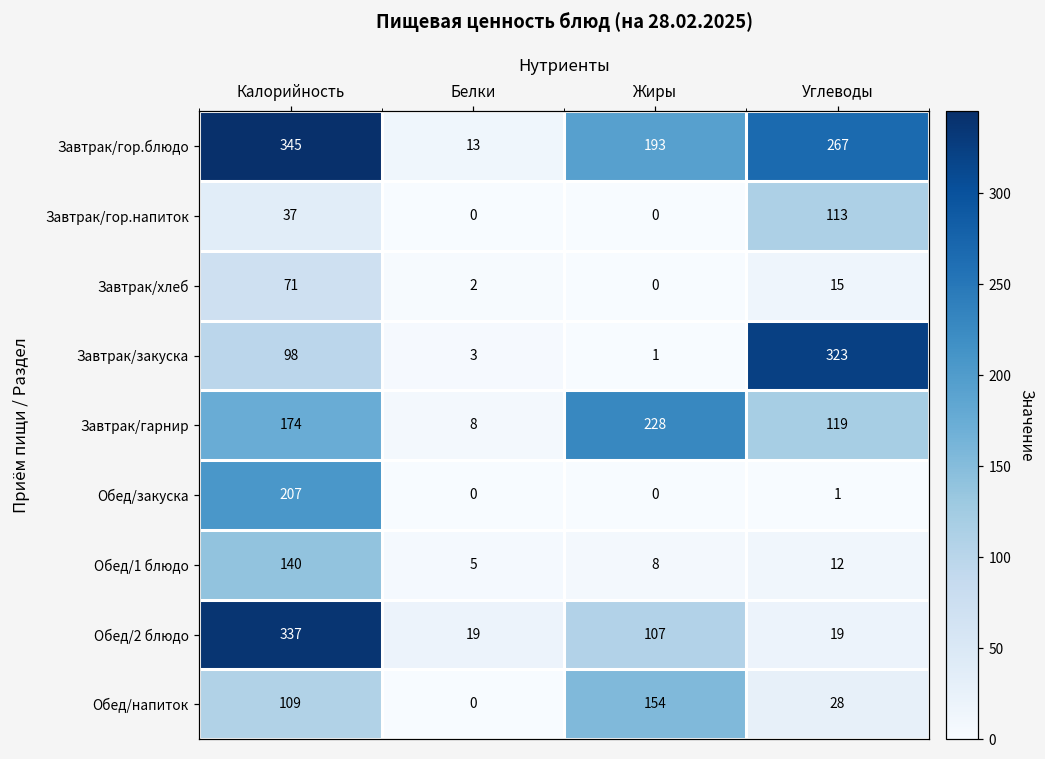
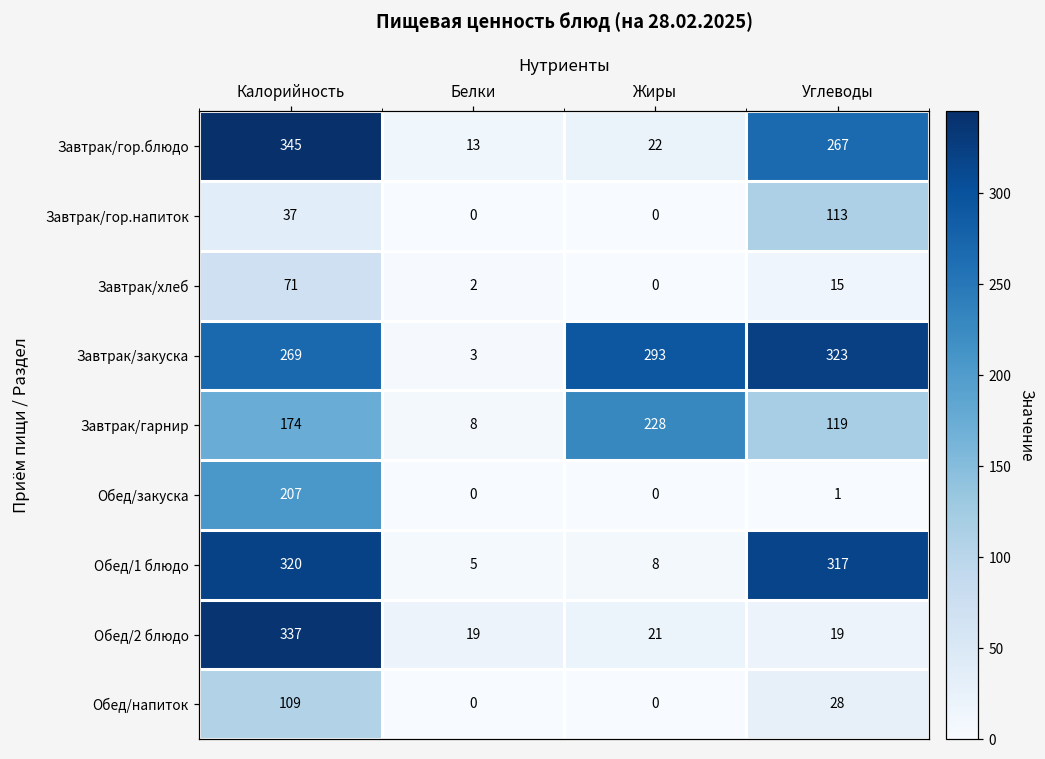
Завтрак/гор.блюдо, Жиры: 193 -> 22
Завтрак/закуска, Калорийность: 98 -> 269
Завтрак/закуска, Жиры: 1 -> 293
Обед/1 блюдо, Калорийность: 140 -> 320
Обед/1 блюдо, Углеводы: 12 -> 317
Обед/2 блюдо, Жиры: 107 -> 21
Обед/напиток, Жиры: 154 -> 0
